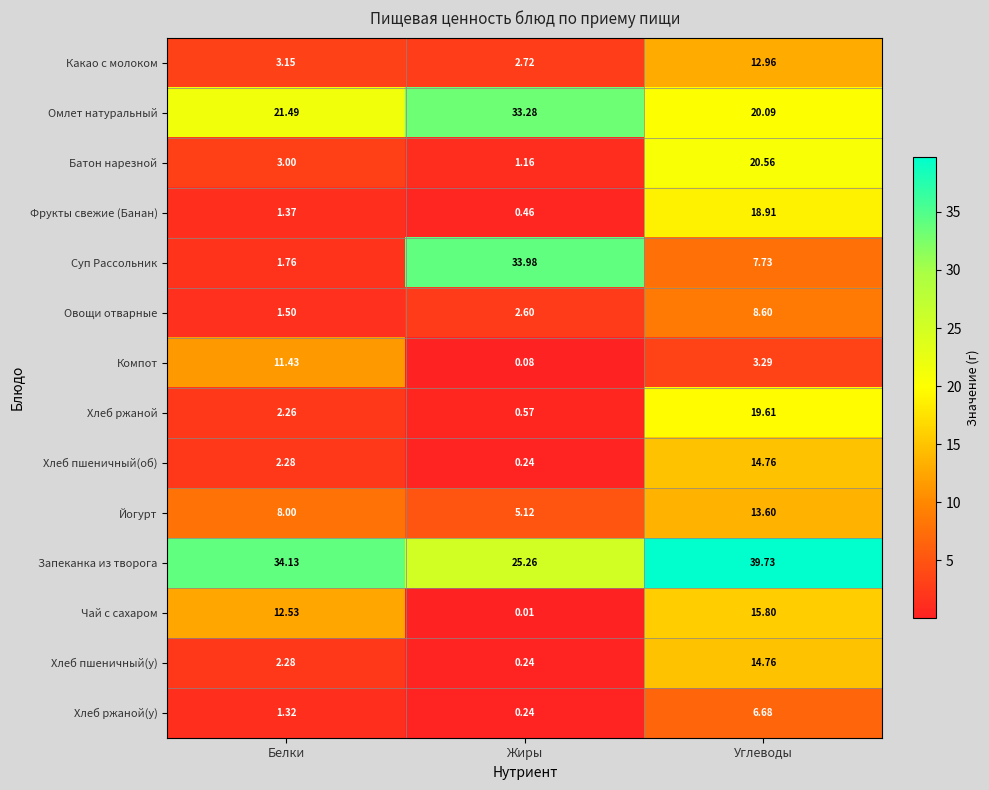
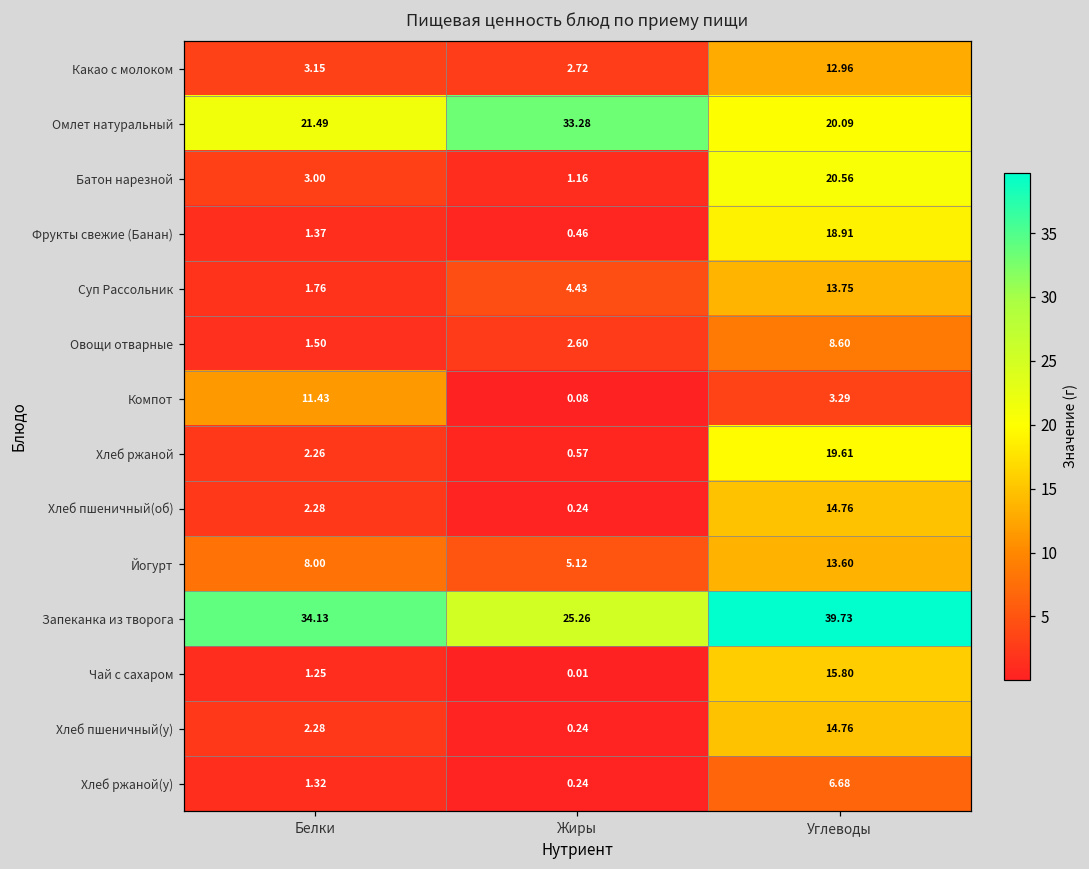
Суп Рассольник, Жиры: 33.98 -> 4.43
Суп Рассольник, Углеводы: 7.73 -> 13.75
Чай с сахаром, Белки: 12.53 -> 1.25
